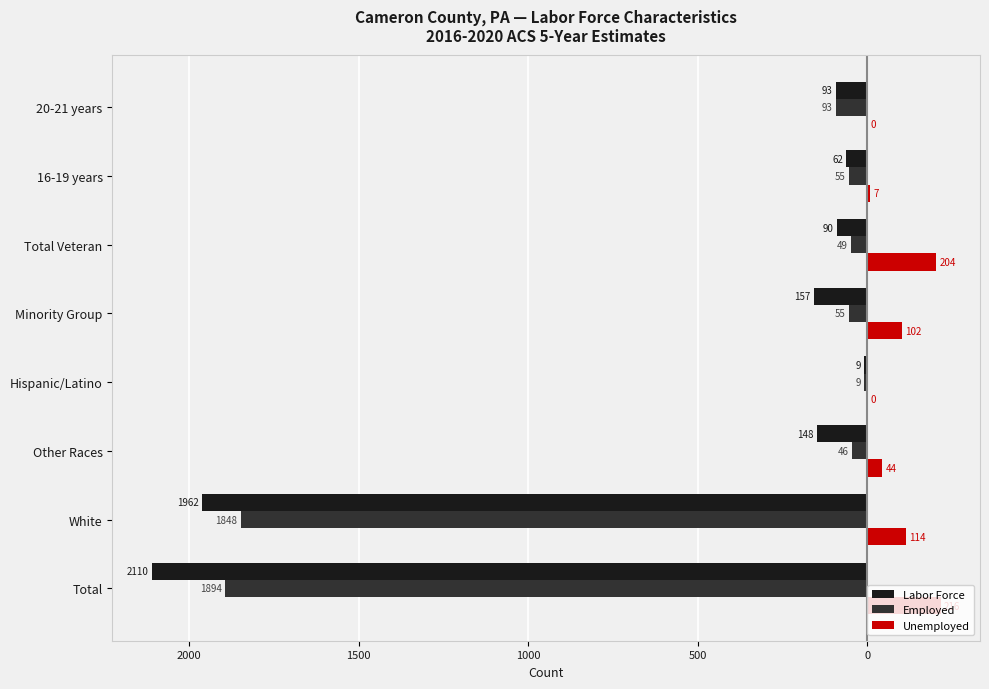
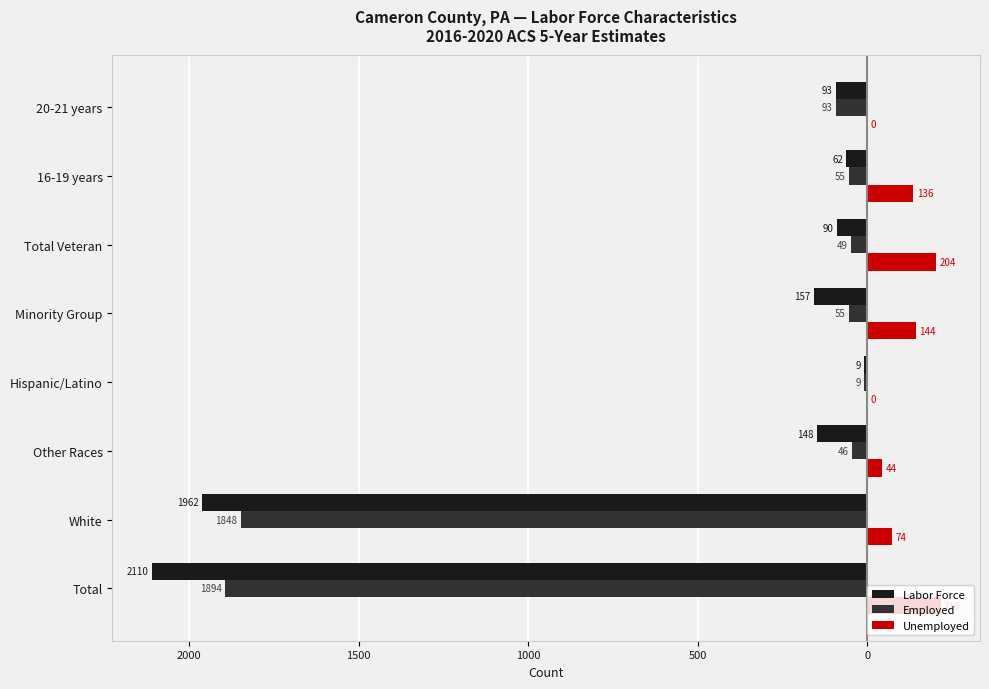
Unemployed, 16-19 years: 7 -> 136
Unemployed, Minority Group: 102 -> 144
Unemployed, White: 114 -> 74
